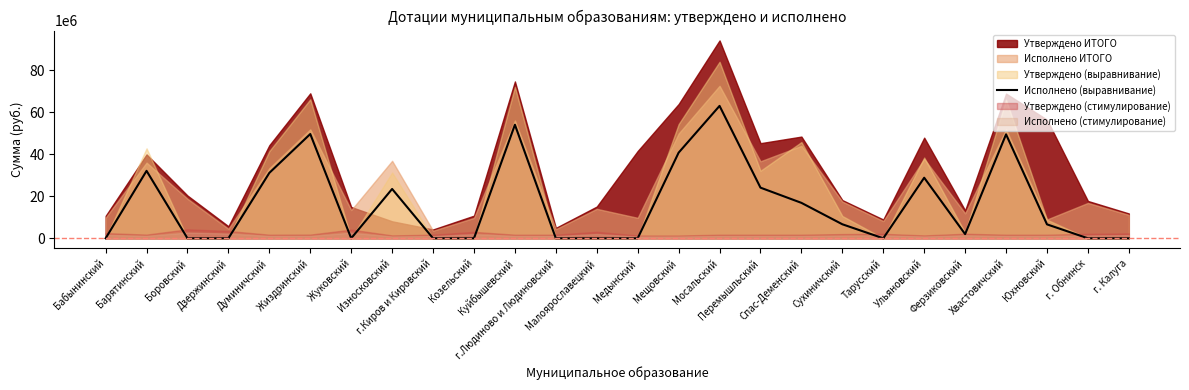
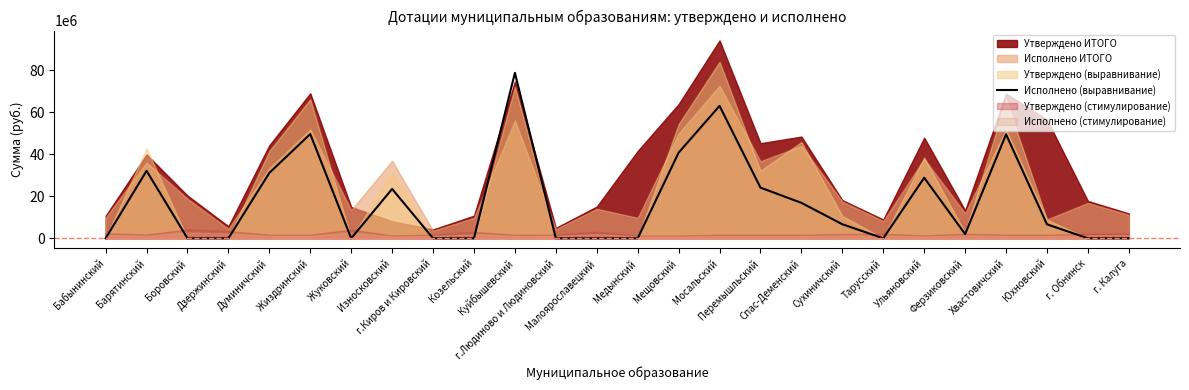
Исполнено (выравнивание), Куйбышевский: 54000000 -> 79000000
